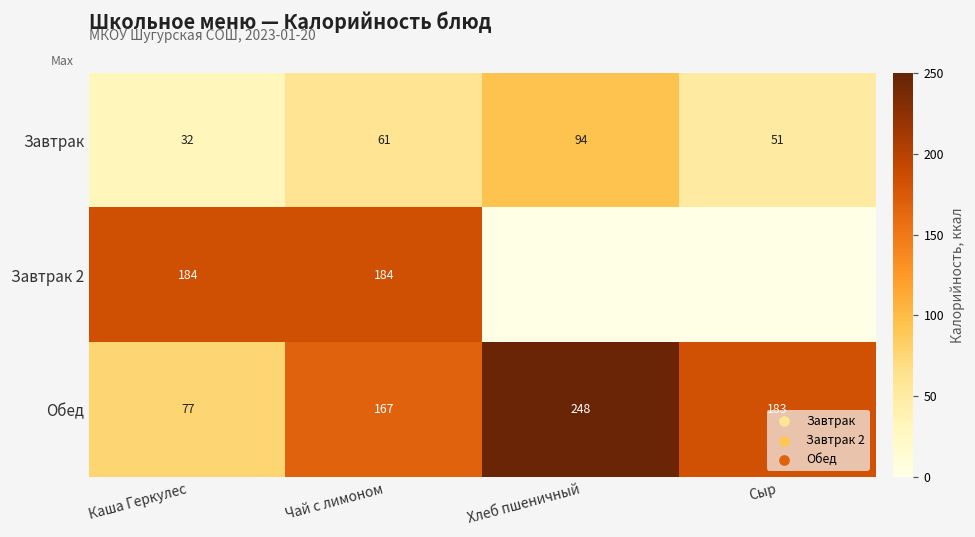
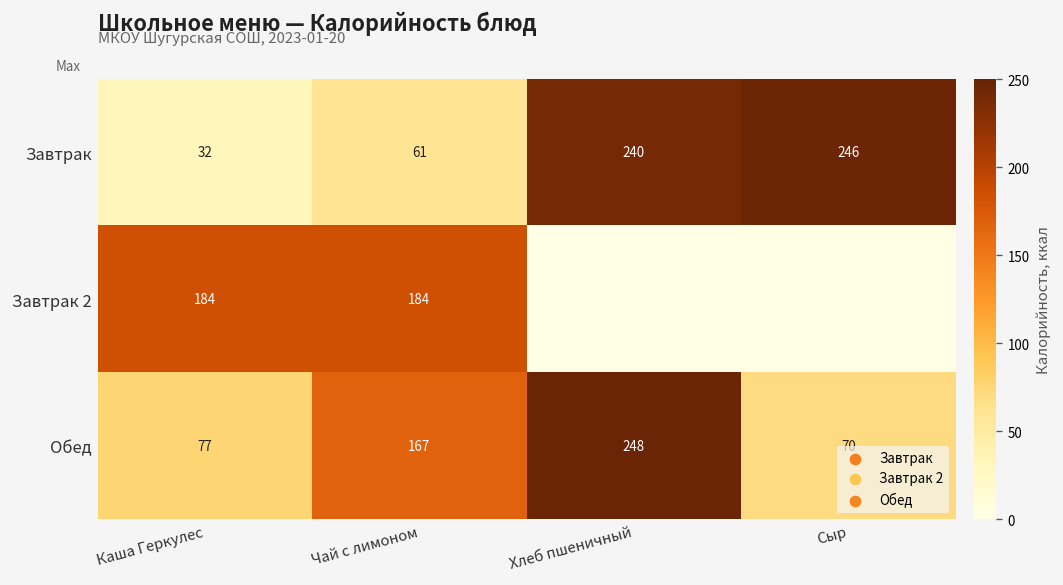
Завтрак, Хлеб пшеничный: 94 -> 240
Завтрак, Сыр: 51 -> 246
Обед, Сыр: 183 -> 70
